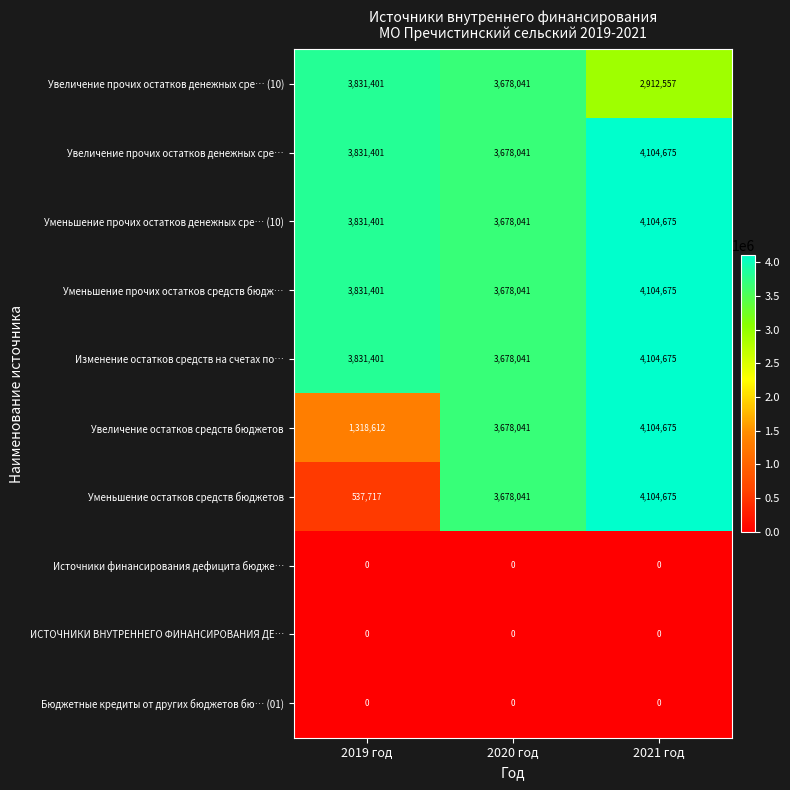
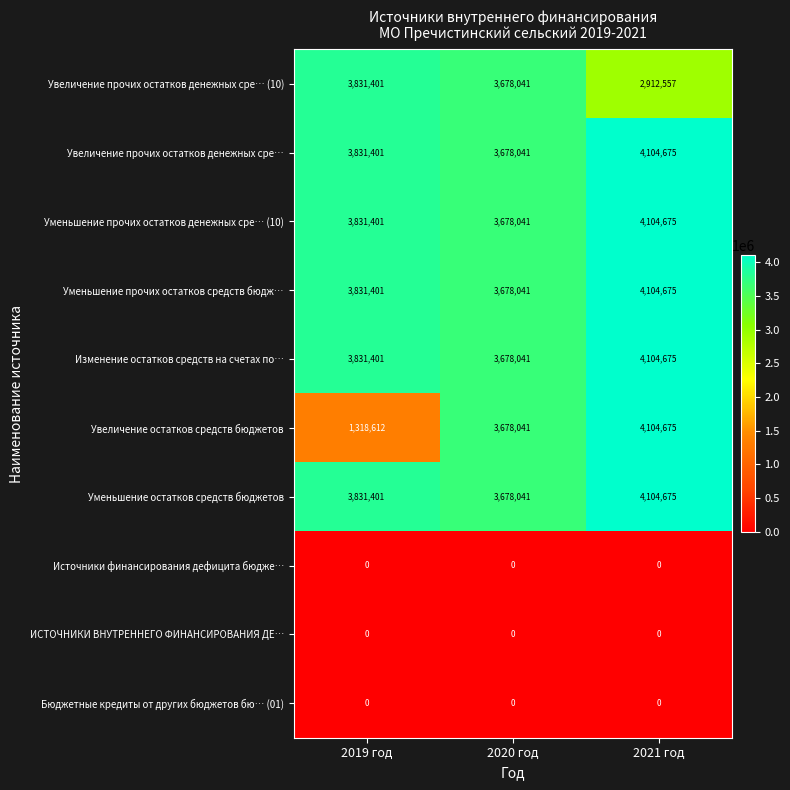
Уменьшение остатков средств бюджетов, 2019 год: 537,717 -> 3,831,401
